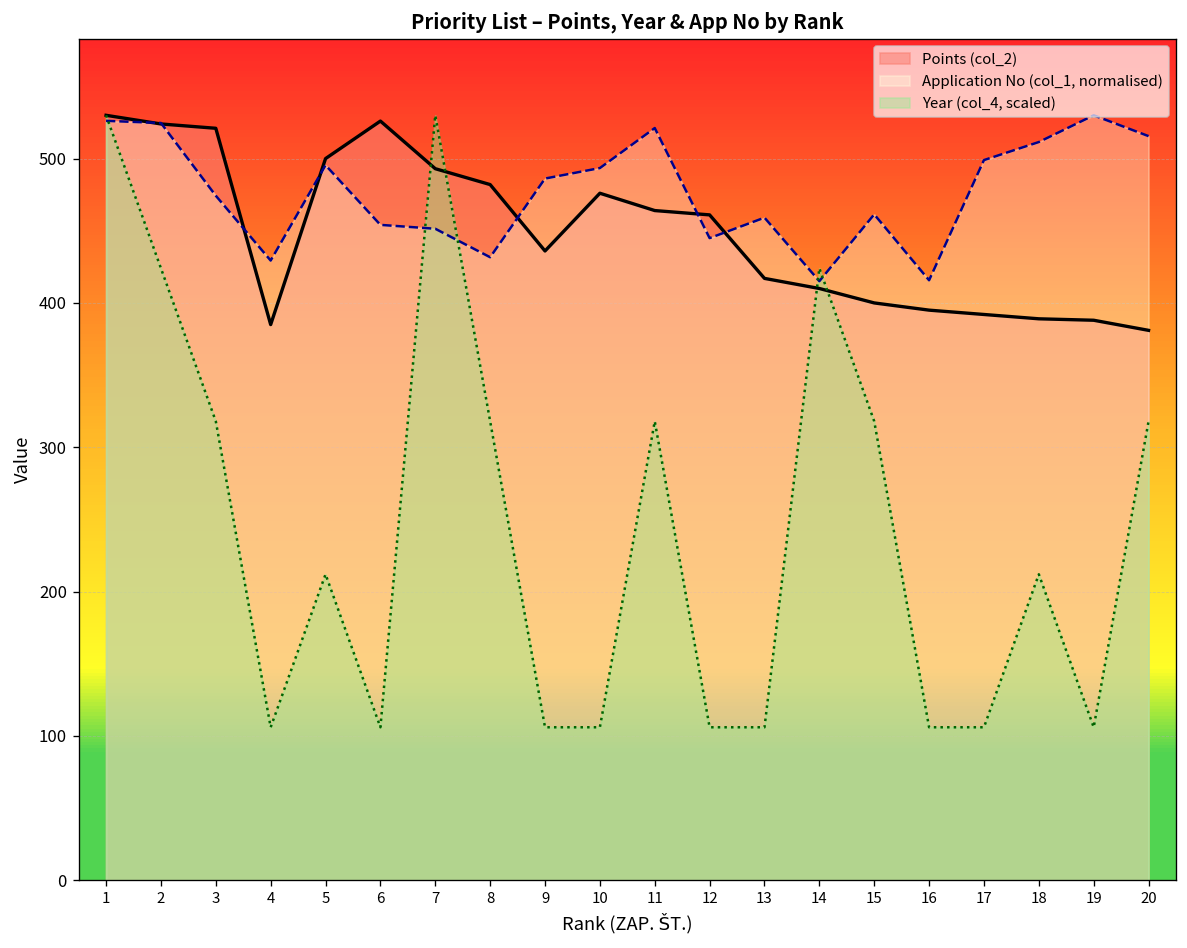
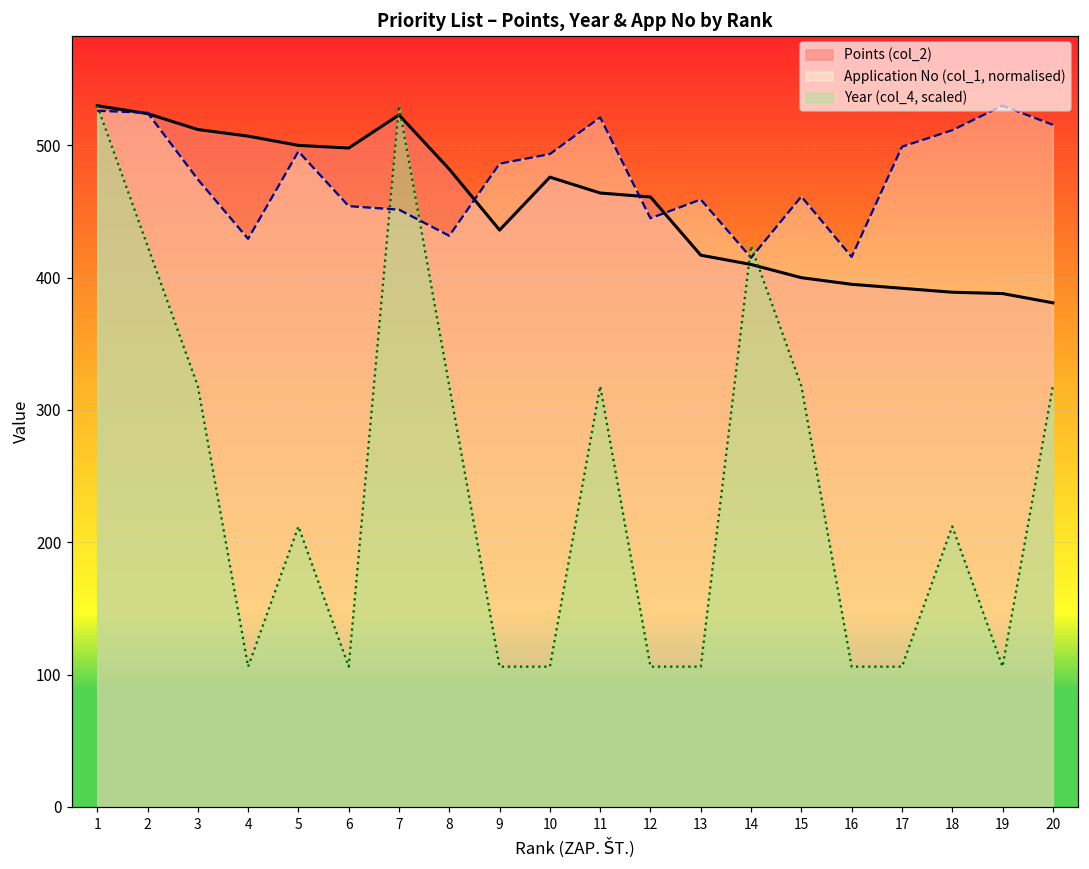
Points (col_2), 3: 521 -> 512
Points (col_2), 4: 385 -> 507
Points (col_2), 6: 526 -> 498
Points (col_2), 7: 493 -> 523
